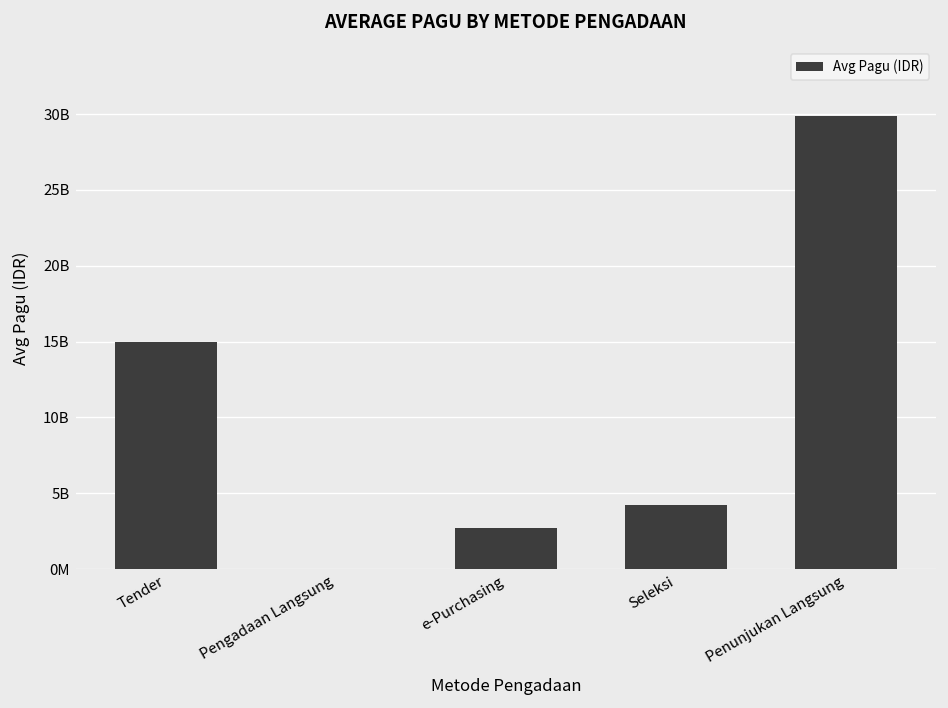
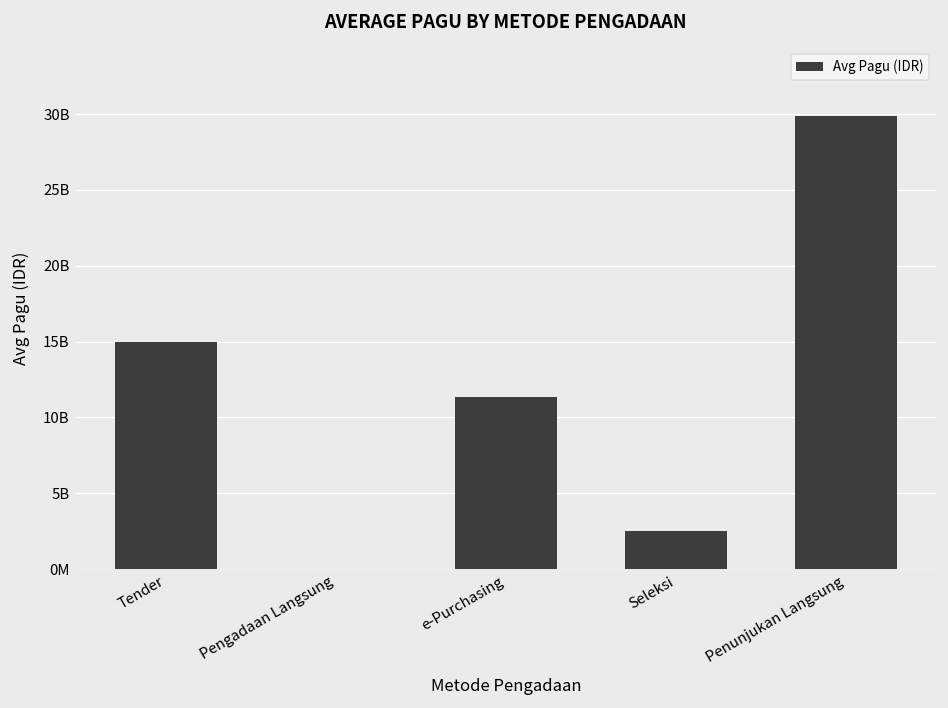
e-Purchasing: 2700000000 -> 11300000000
Seleksi: 4200000000 -> 2500000000
